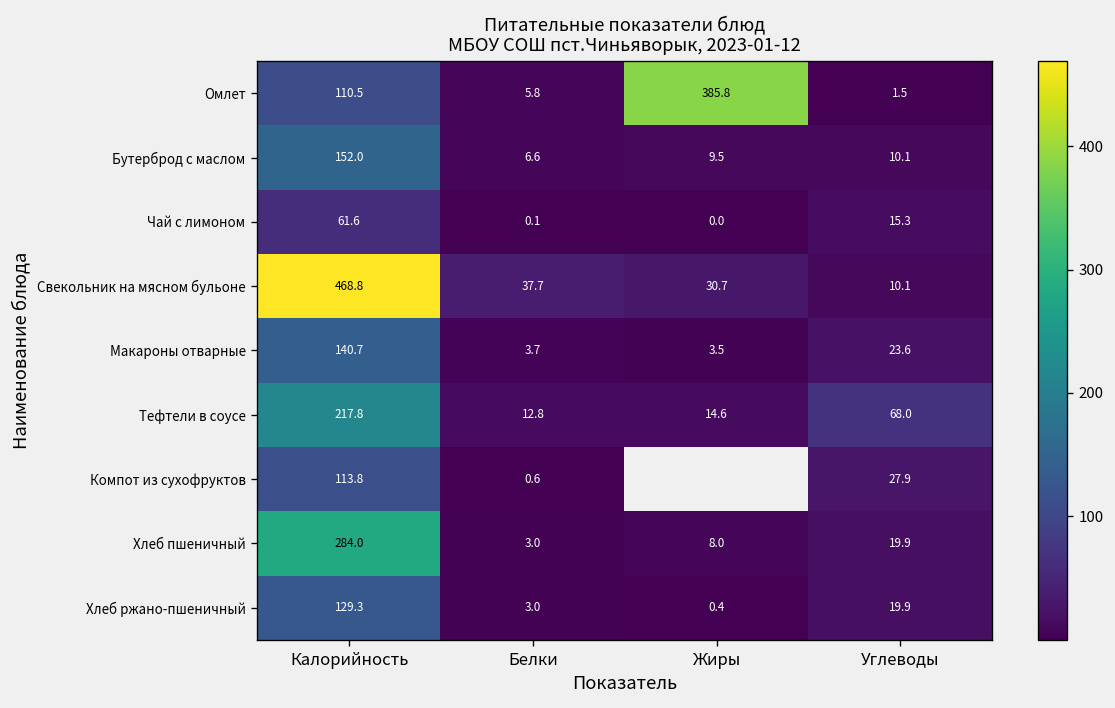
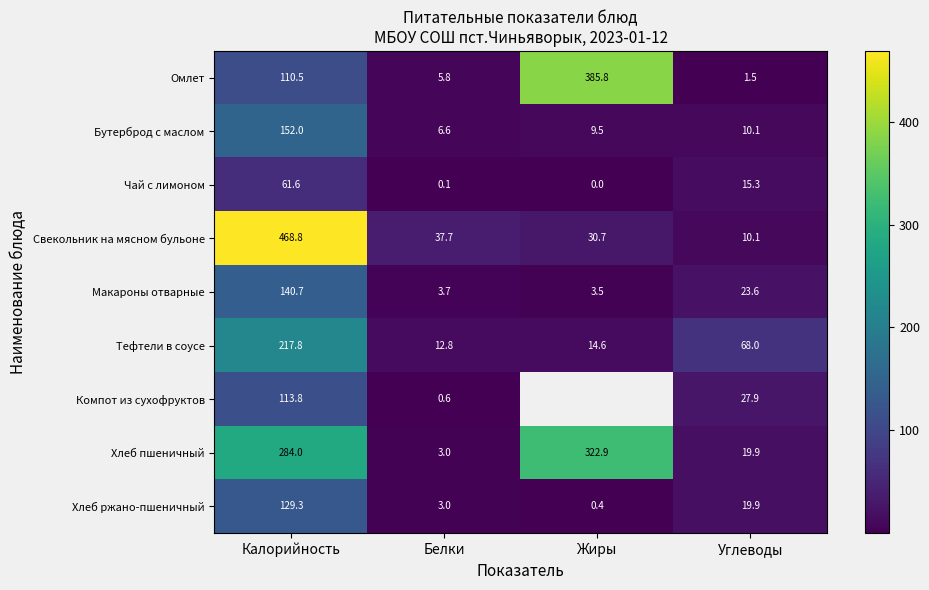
Хлеб пшеничный, Жиры: 8.0 -> 322.9
